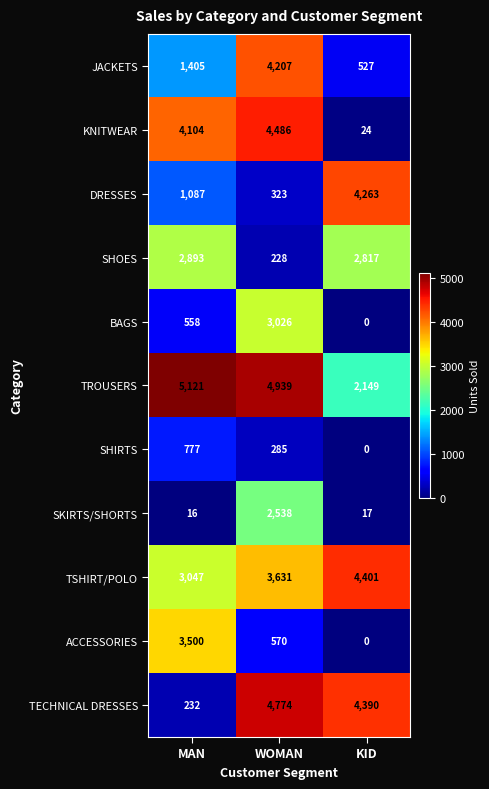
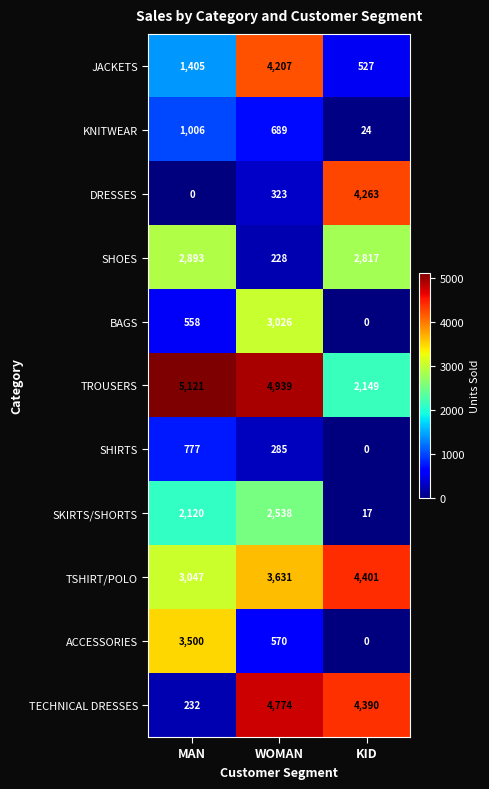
KNITWEAR, MAN: 4,104 -> 1,006
KNITWEAR, WOMAN: 4,486 -> 689
DRESSES, MAN: 1,087 -> 0
SKIRTS/SHORTS, MAN: 16 -> 2,120
